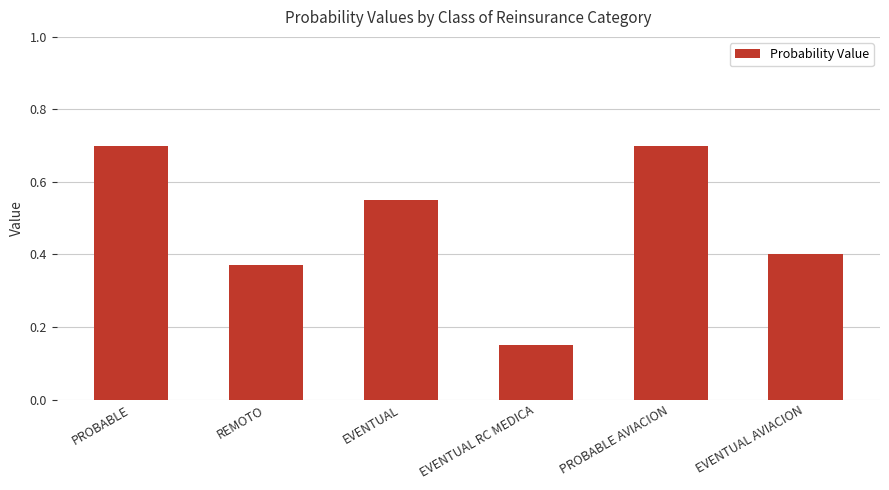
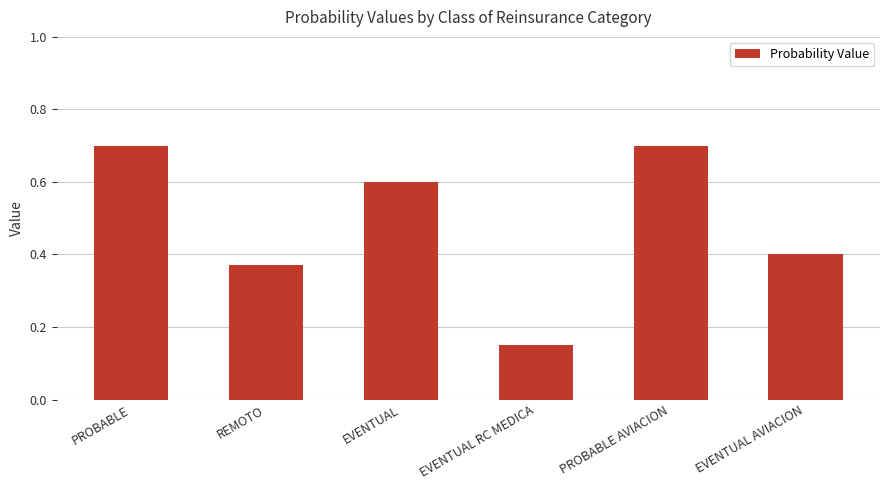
EVENTUAL: 0.55 -> 0.60
